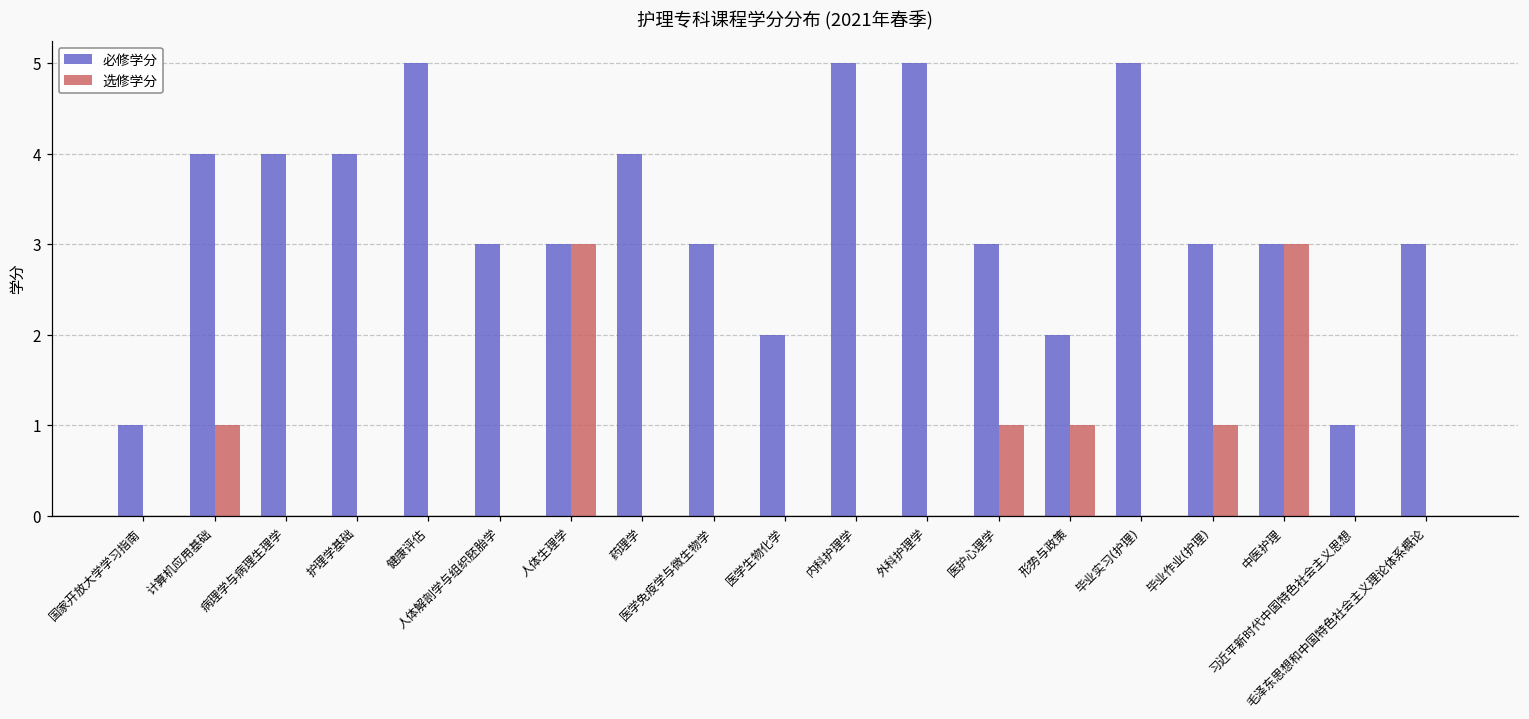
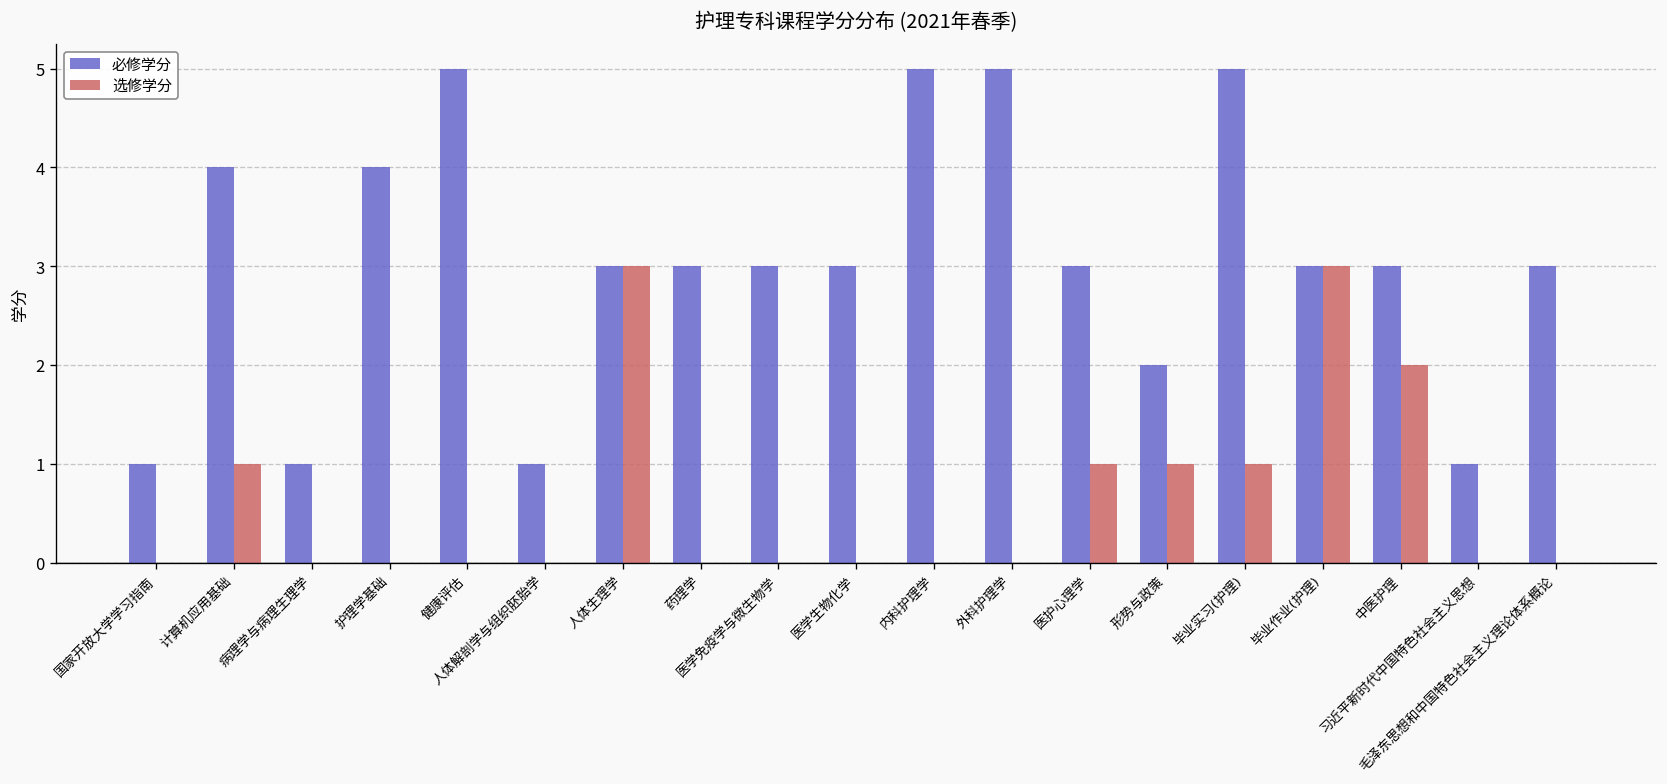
必修学分, 病理学与病理生理学: 4 -> 1
必修学分, 人体解剖学与组织胚胎学: 3 -> 1
必修学分, 药理学: 4 -> 3
必修学分, 医学生物化学: 2 -> 3
选修学分, 毕业实习(护理): 0 -> 1
选修学分, 毕业作业(护理): 1 -> 3
选修学分, 中医护理: 3 -> 2
